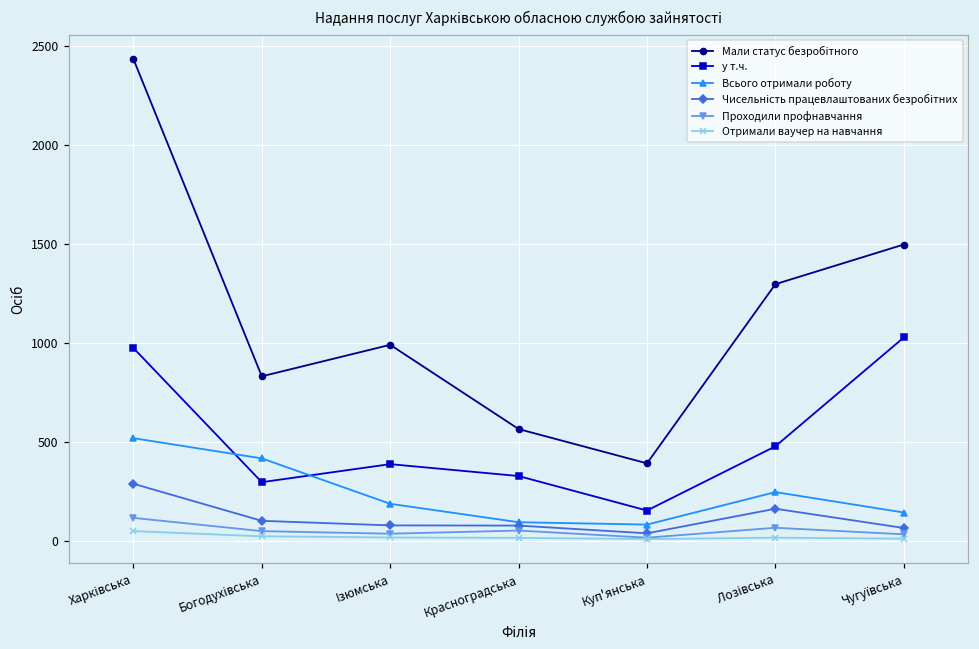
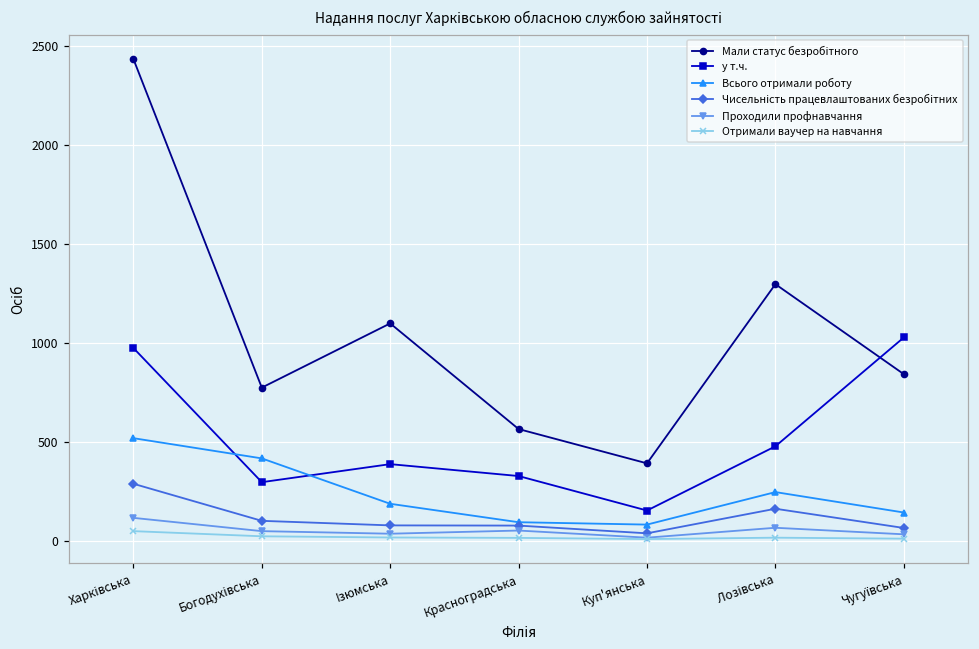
Мали статус безробітного, Богодухівська: 830 -> 780
Мали статус безробітного, Ізюмська: 990 -> 1100
Мали статус безробітного, Чугуївська: 1500 -> 840
